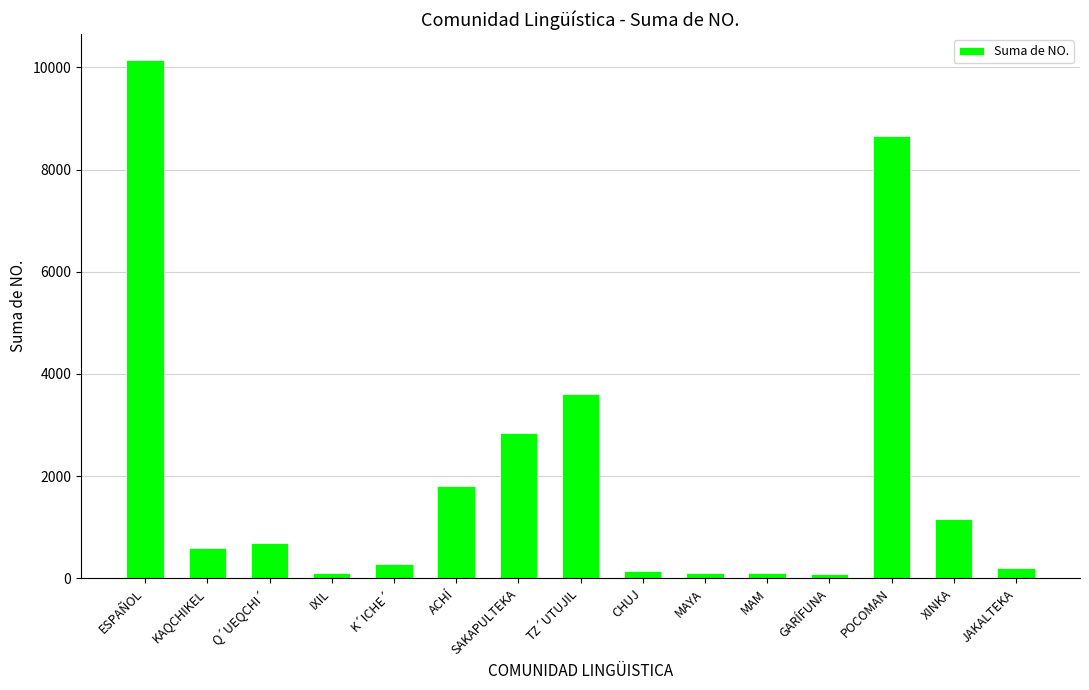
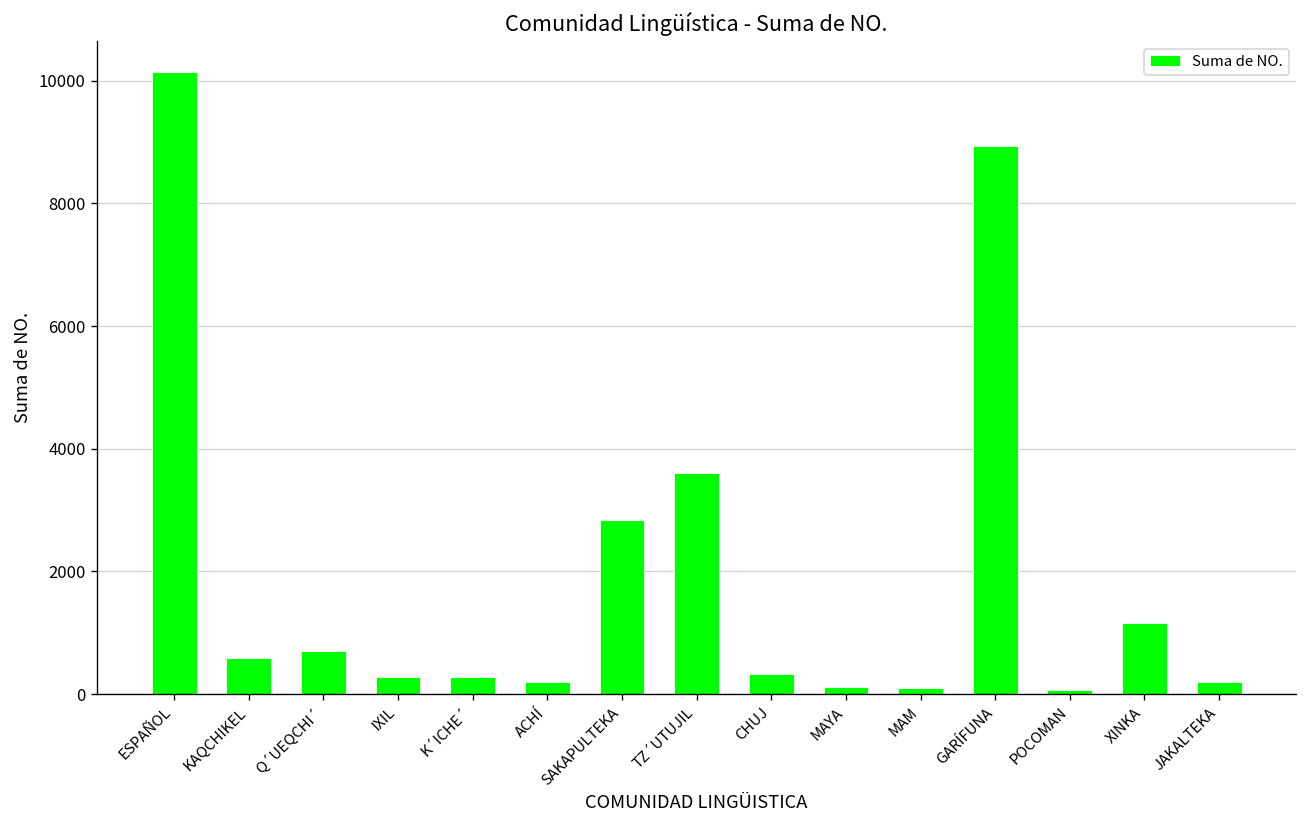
IXIL: 100 -> 300
ACHÍ: 1800 -> 200
CHUJ: 100 -> 300
GARÍFUNA: 100 -> 8900
POCOMAN: 8700 -> 100
